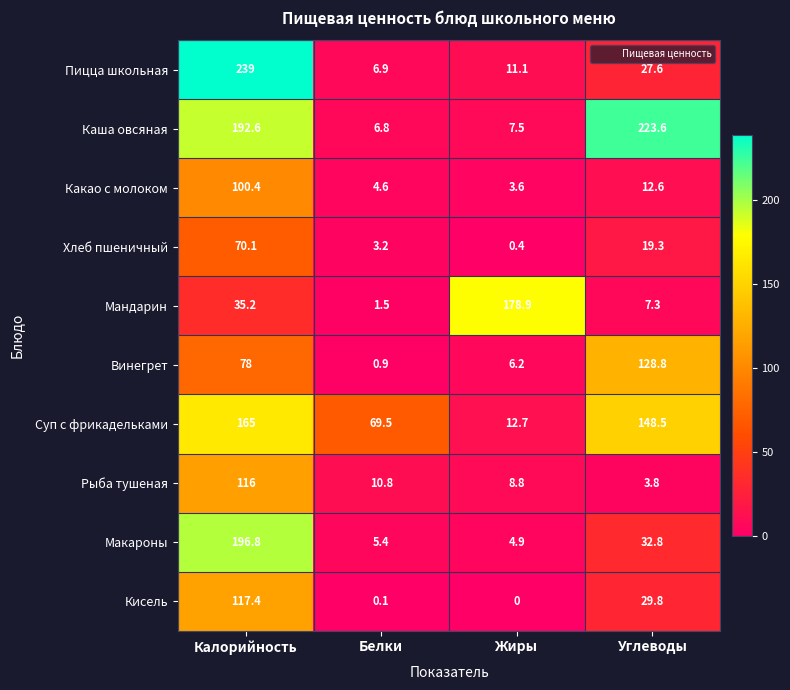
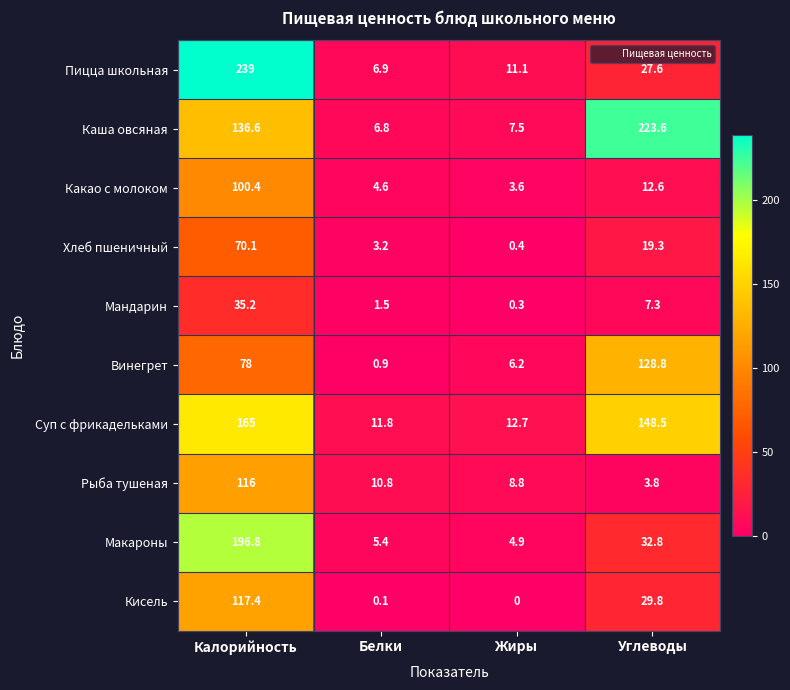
Каша овсяная, Калорийность: 192.6 -> 136.6
Мандарин, Жиры: 178.9 -> 0.3
Суп с фрикадельками, Белки: 69.5 -> 11.8
